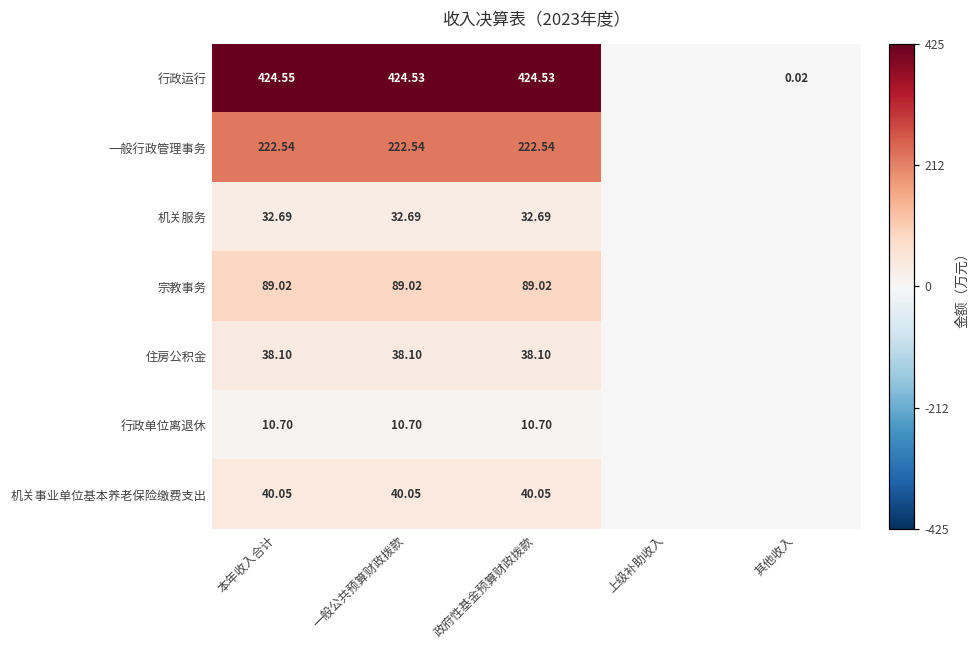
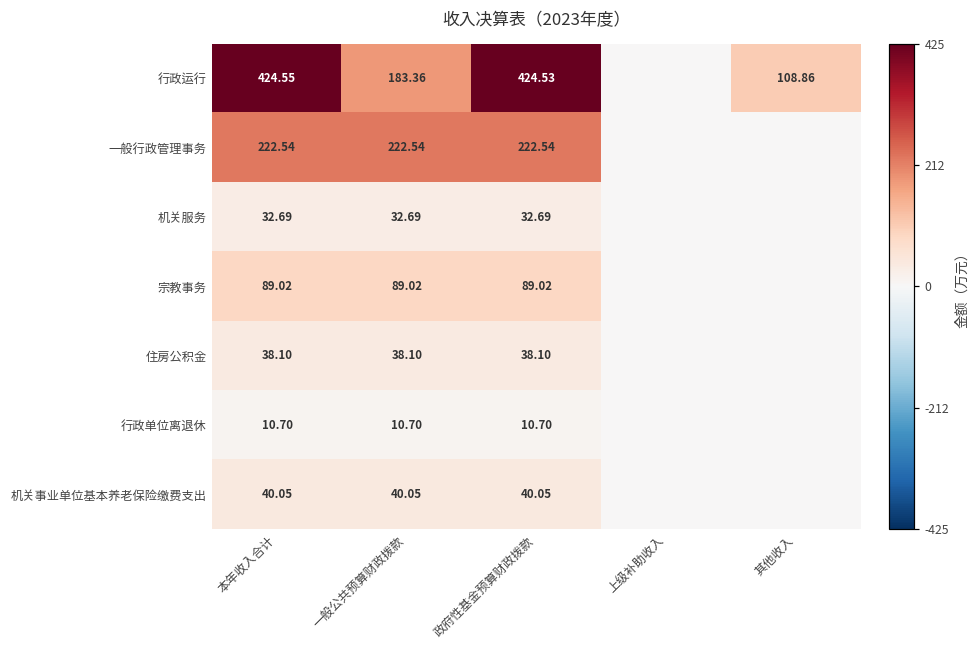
行政运行, 一般公共预算财政拨款: 424.53 -> 183.36
行政运行, 其他收入: 0.02 -> 108.86
